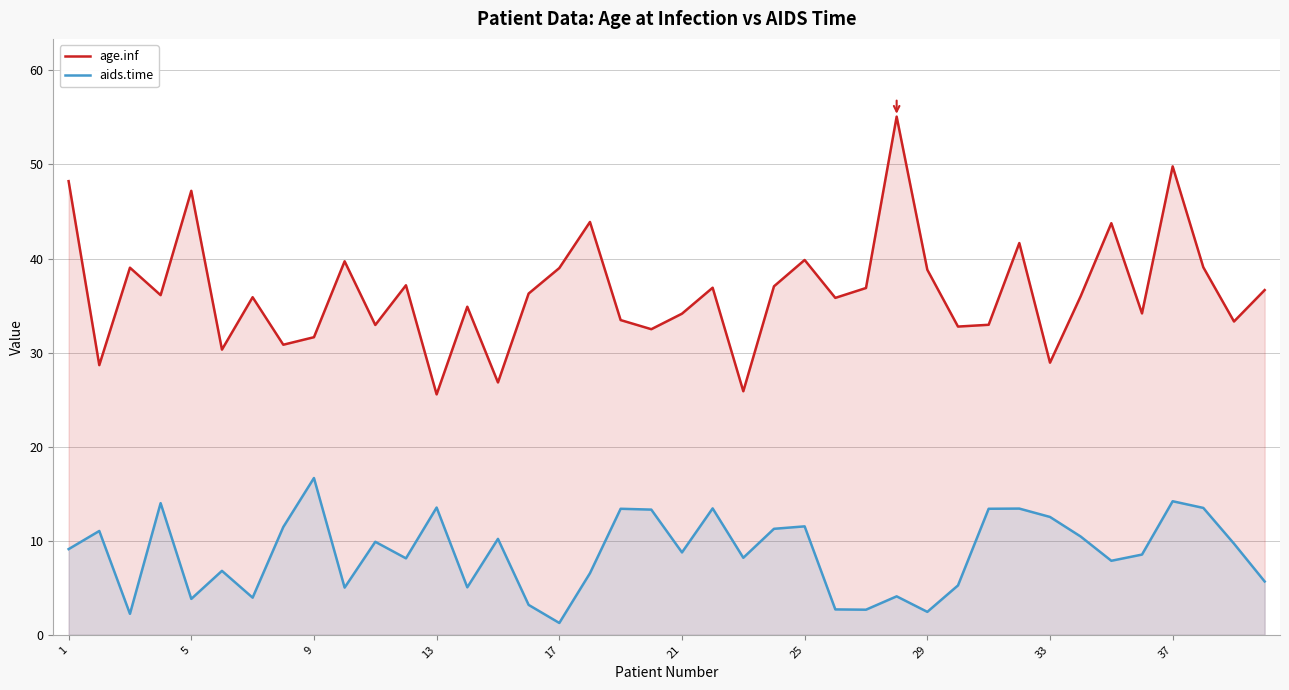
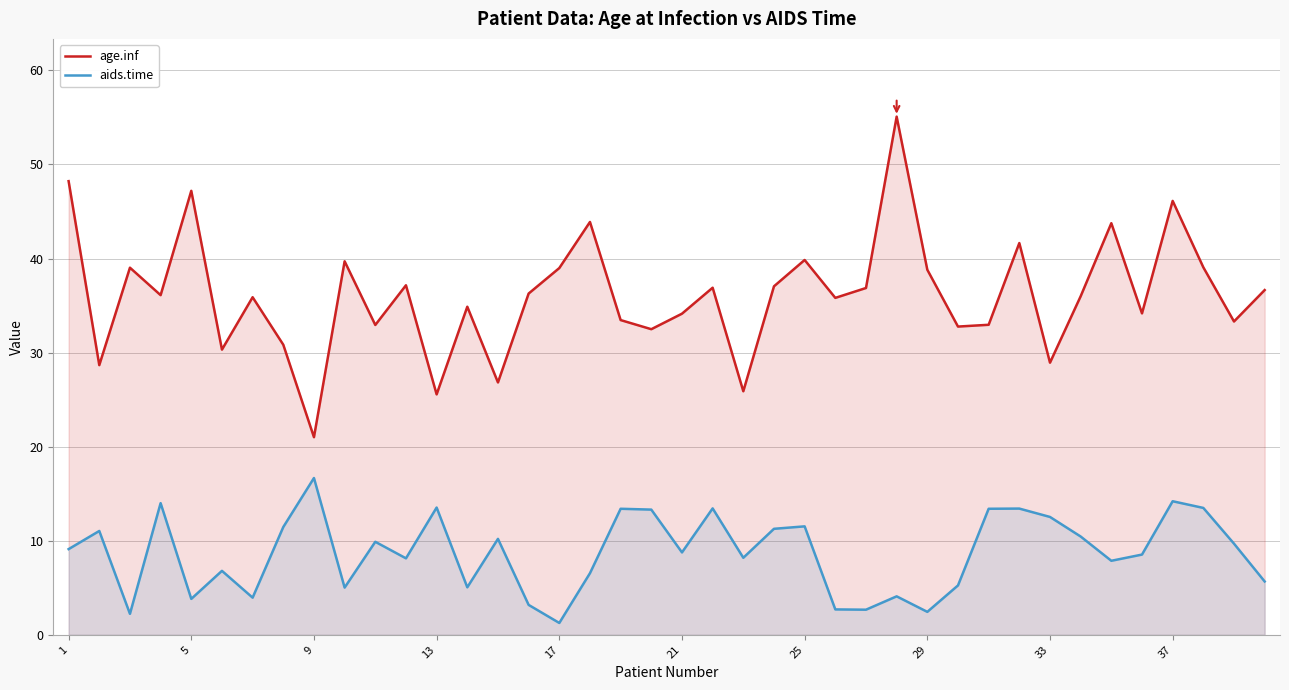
age.inf, 9: 32 -> 21
age.inf, 37: 50 -> 46
